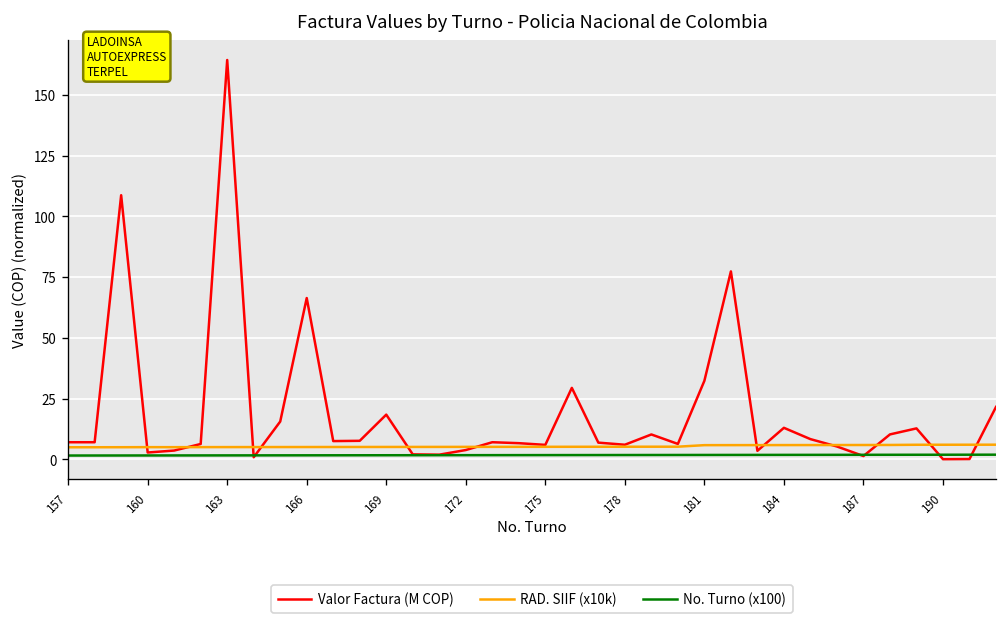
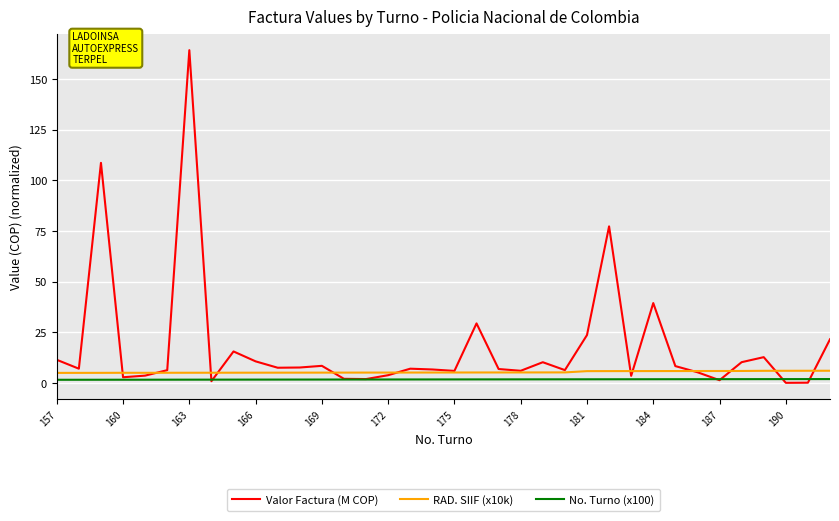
Valor Factura (M COP), 157: 7 -> 11
Valor Factura (M COP), 166: 66 -> 11
Valor Factura (M COP), 169: 18 -> 8
Valor Factura (M COP), 181: 32 -> 24
Valor Factura (M COP), 184: 13 -> 39
